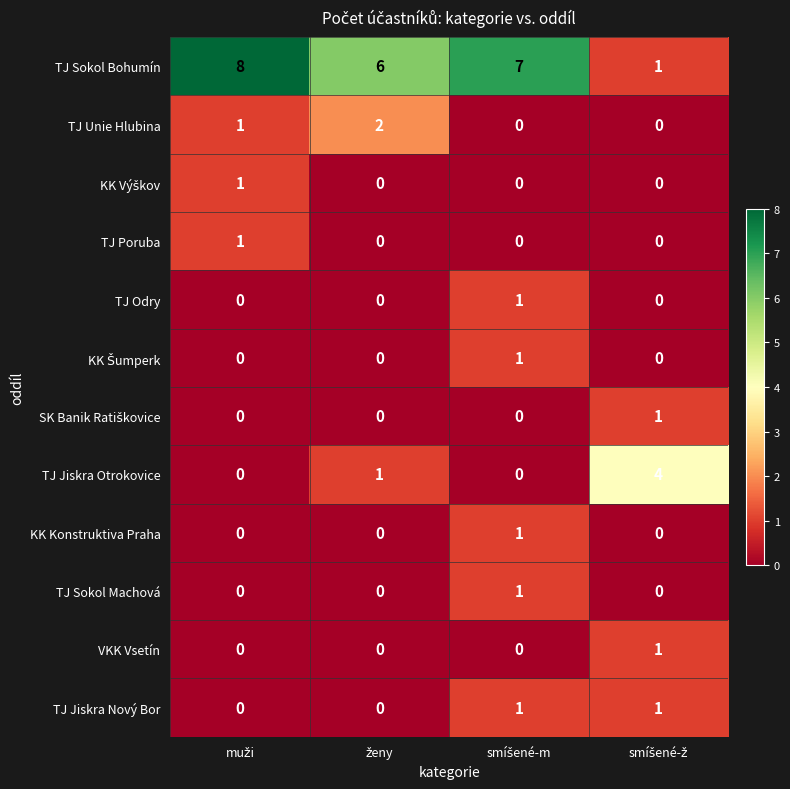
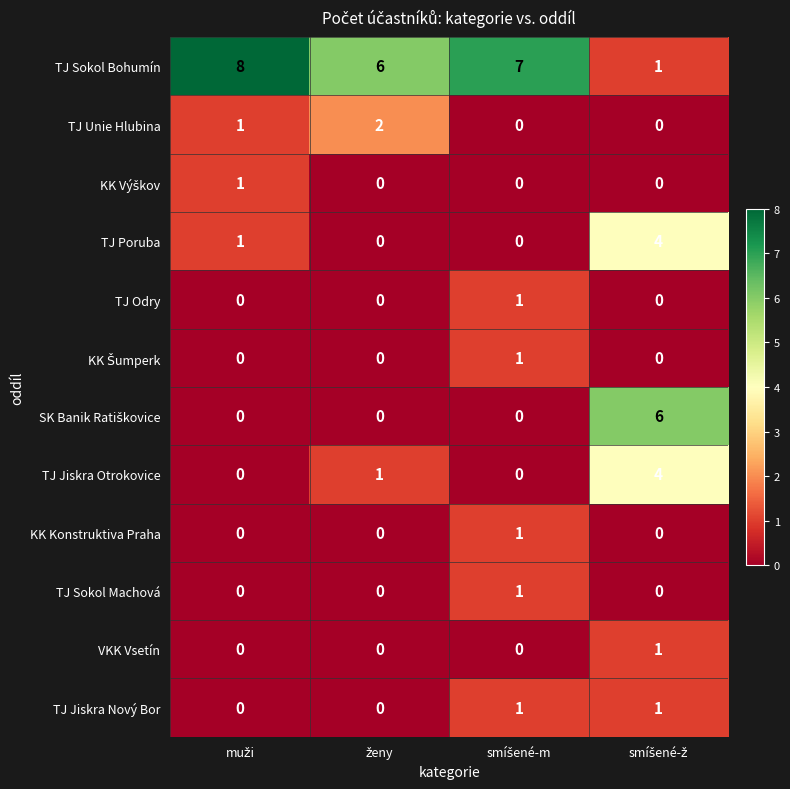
TJ Poruba, smíšené-ž: 0 -> 4
SK Banik Ratiškovice, smíšené-ž: 1 -> 6
